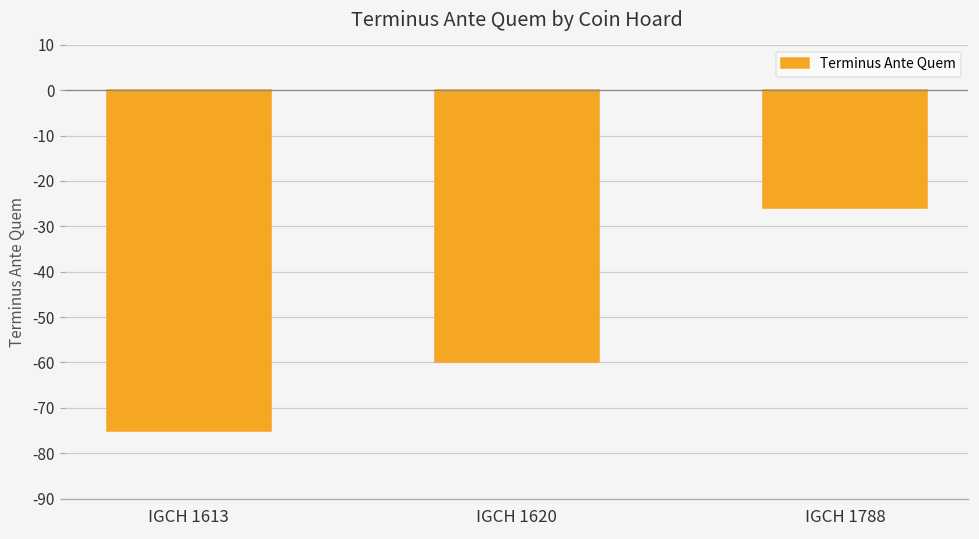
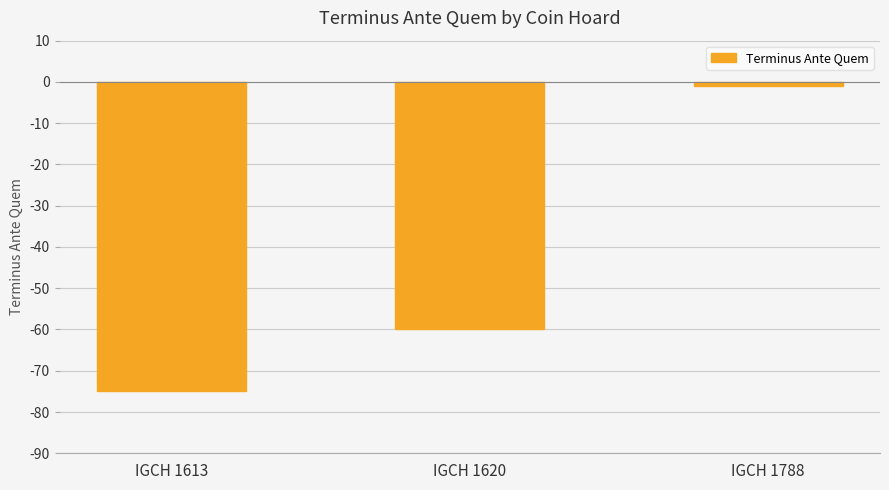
IGCH 1788: -26 -> -1
